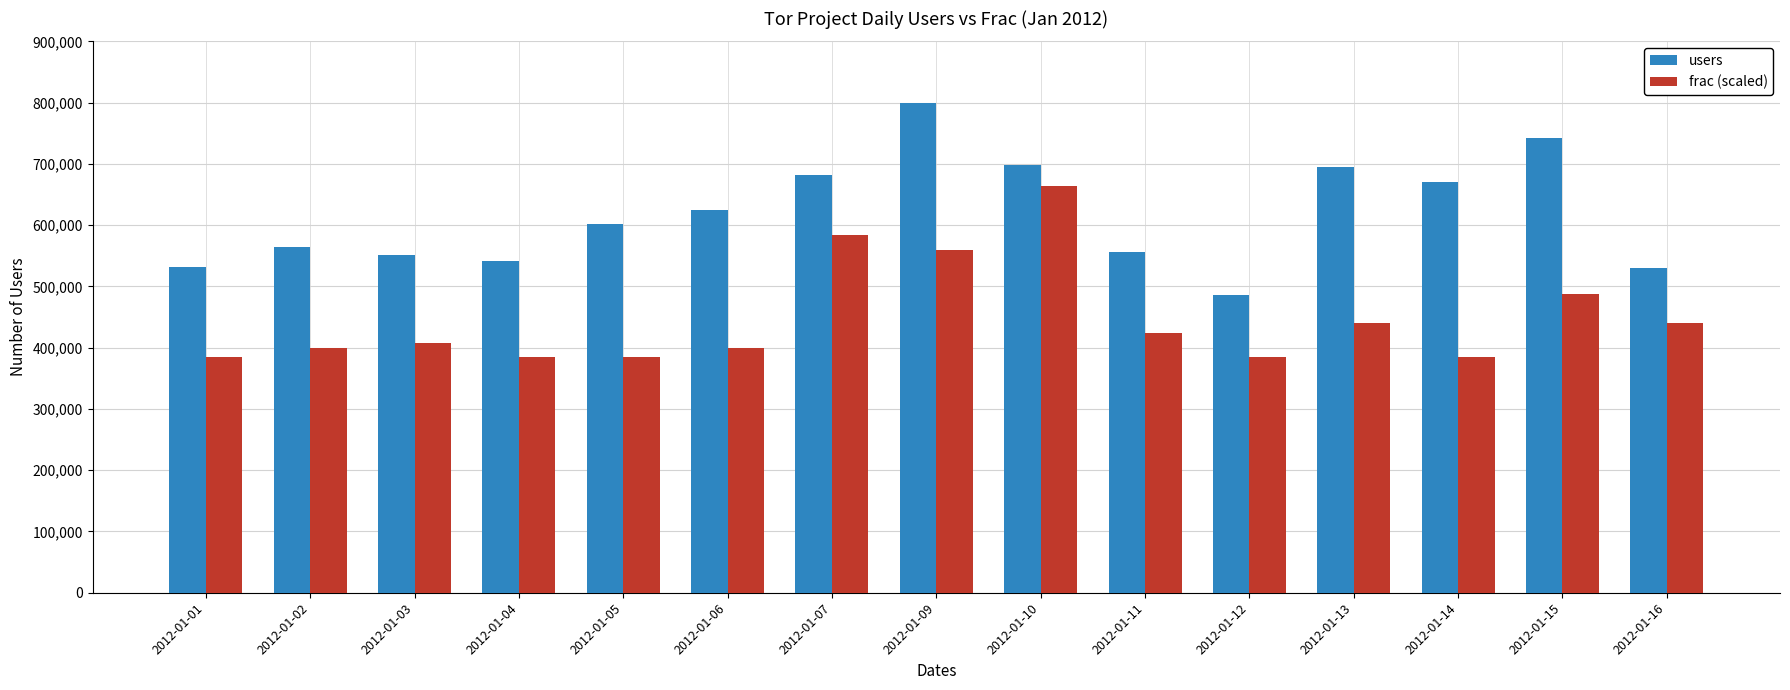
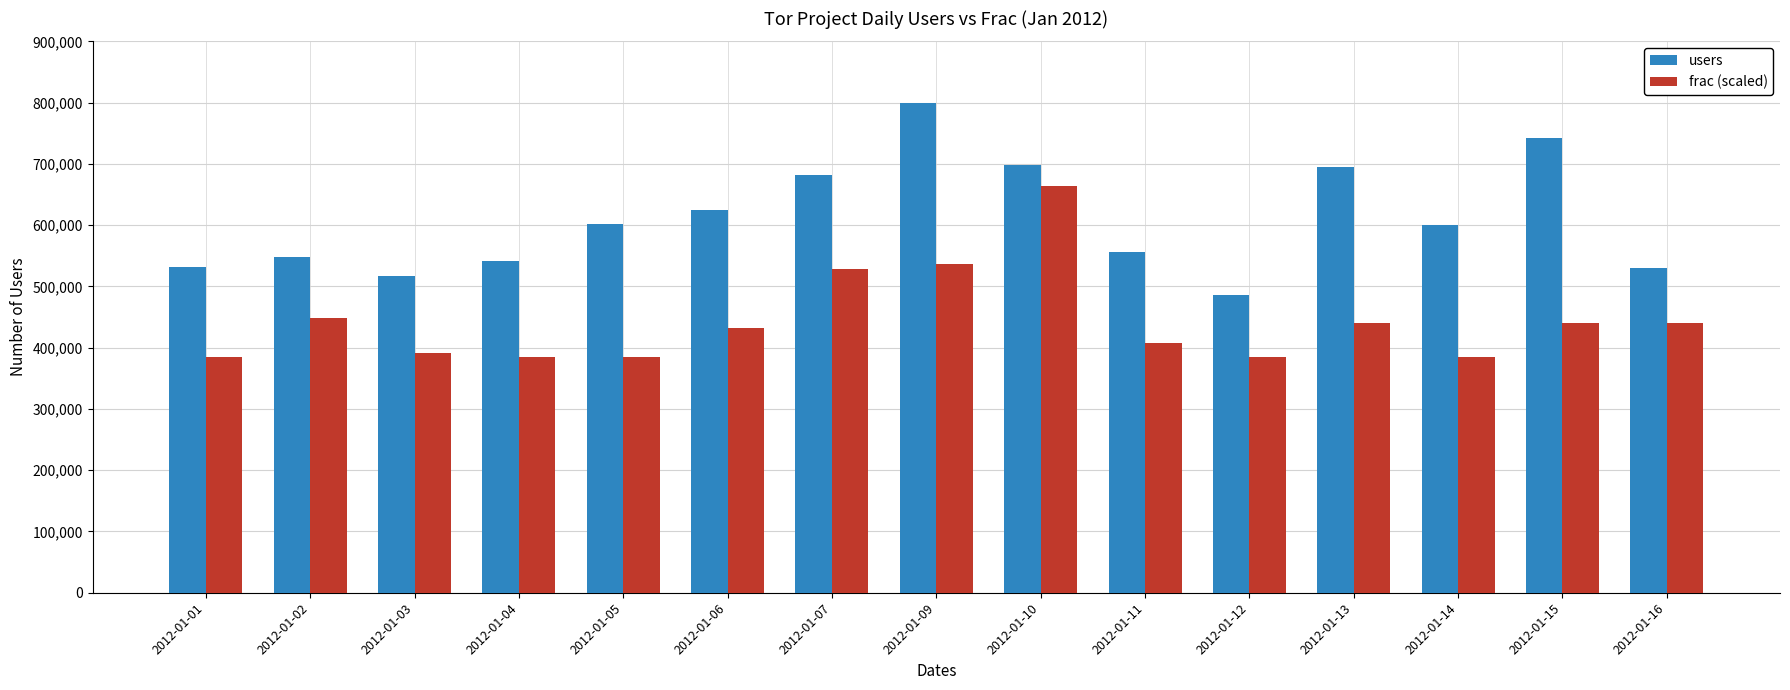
users, 2012-01-02: 560,000 -> 550,000
frac (scaled), 2012-01-02: 400,000 -> 450,000
users, 2012-01-03: 550,000 -> 520,000
frac (scaled), 2012-01-03: 410,000 -> 390,000
frac (scaled), 2012-01-06: 400,000 -> 430,000
frac (scaled), 2012-01-07: 580,000 -> 530,000
frac (scaled), 2012-01-09: 560,000 -> 540,000
frac (scaled), 2012-01-11: 420,000 -> 410,000
users, 2012-01-14: 670,000 -> 600,000
frac (scaled), 2012-01-15: 490,000 -> 440,000
